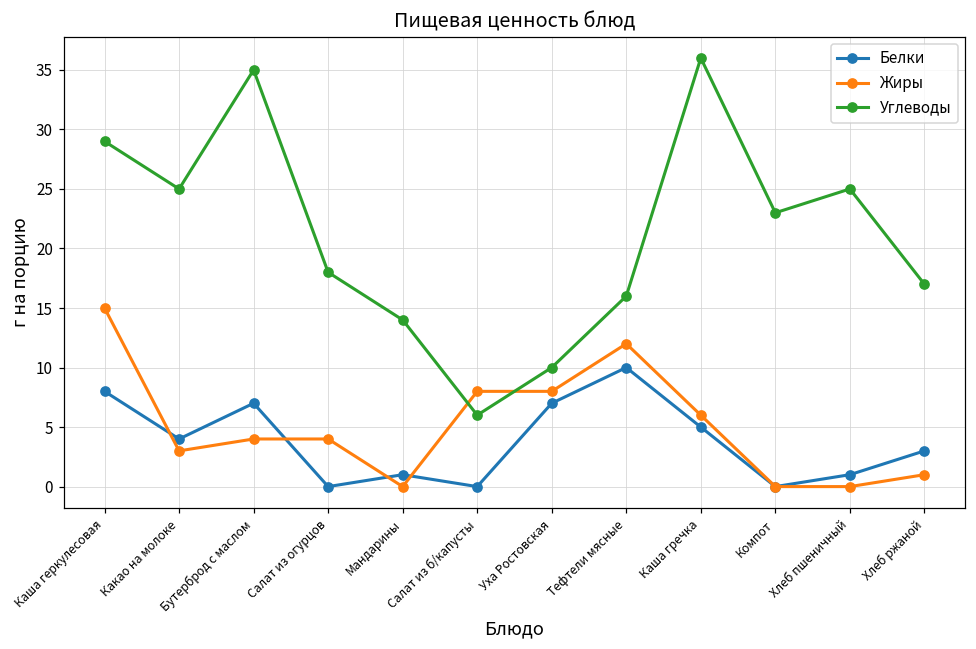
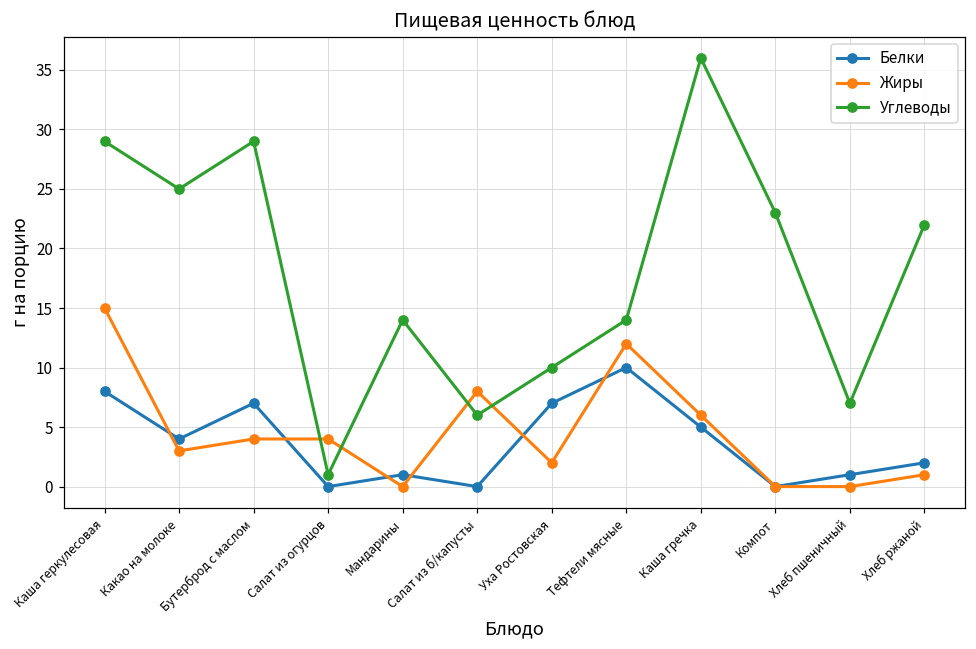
Углеводы, Бутерброд с маслом: 35 -> 29
Углеводы, Салат из огурцов: 18 -> 1
Жиры, Уха Ростовская: 8 -> 2
Углеводы, Тефтели мясные: 16 -> 14
Углеводы, Хлеб пшеничный: 25 -> 7
Белки, Хлеб ржаной: 3 -> 2
Углеводы, Хлеб ржаной: 17 -> 22
